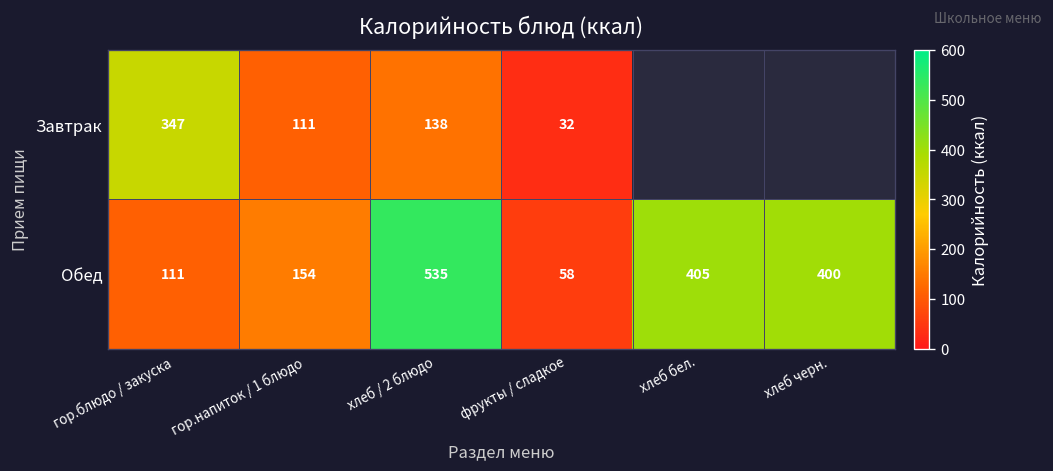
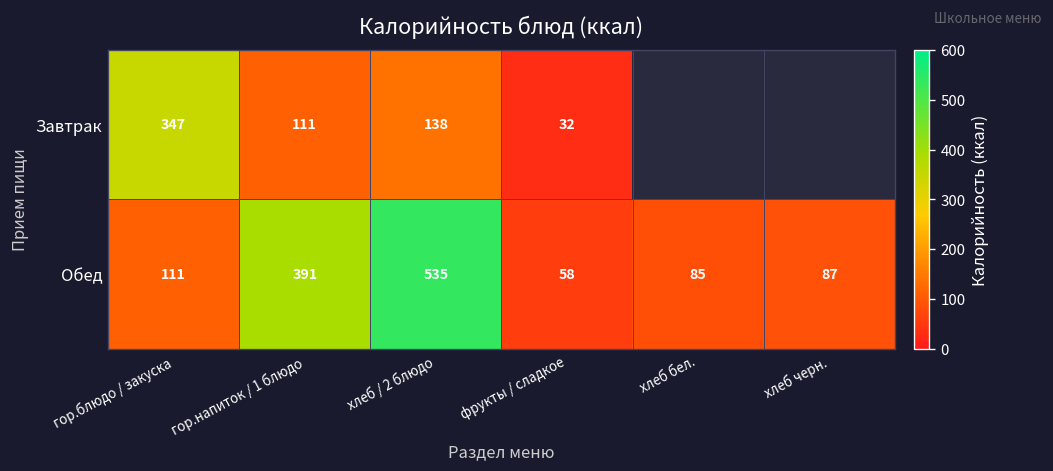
Обед, гор.напиток / 1 блюдо: 154 -> 391
Обед, хлеб бел.: 405 -> 85
Обед, хлеб черн.: 400 -> 87
